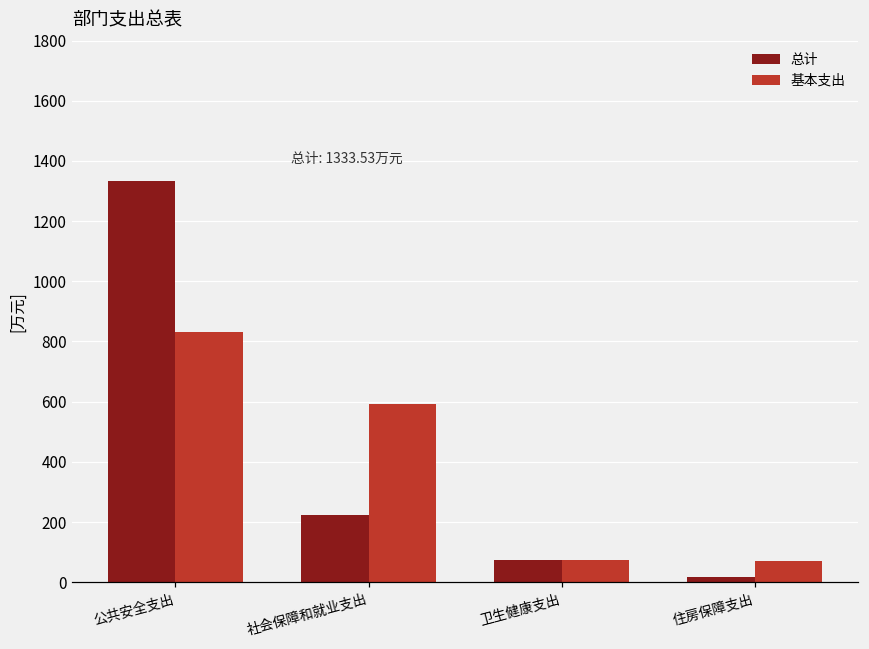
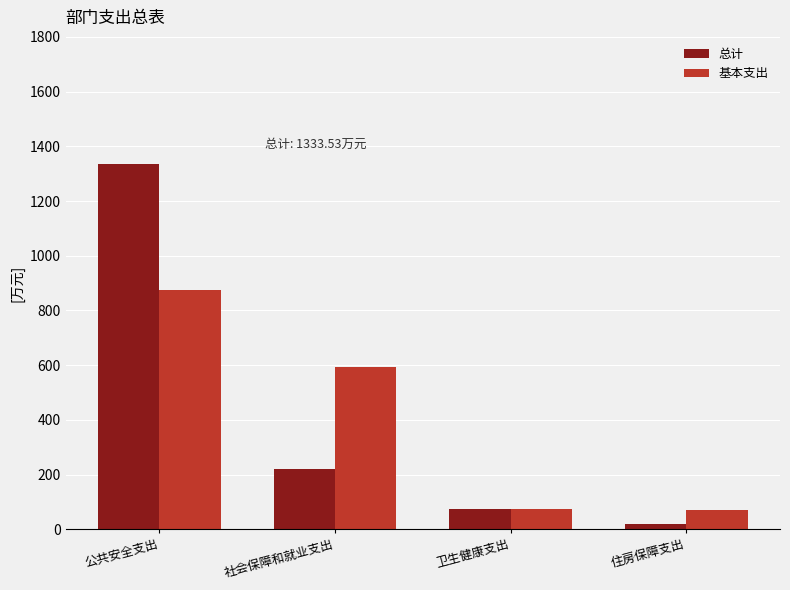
基本支出, 公共安全支出: 830 -> 880
